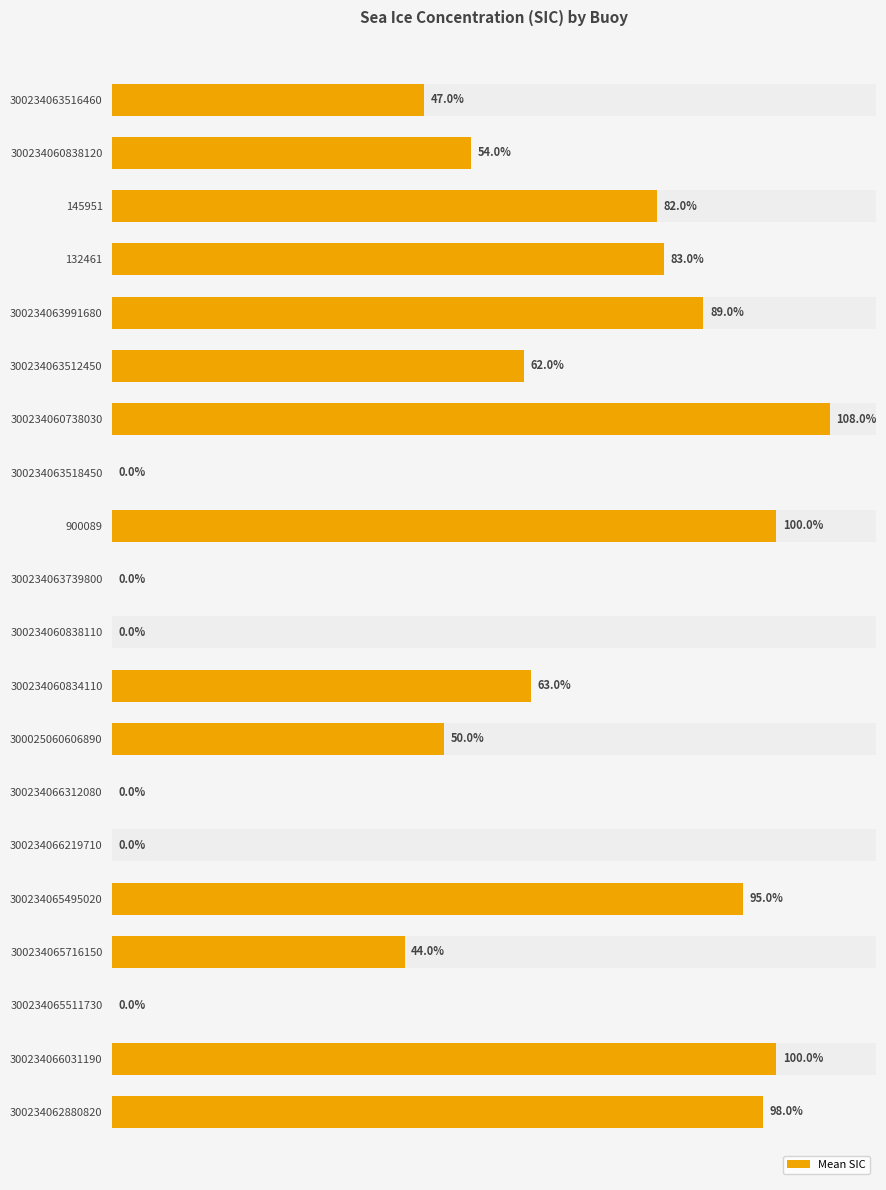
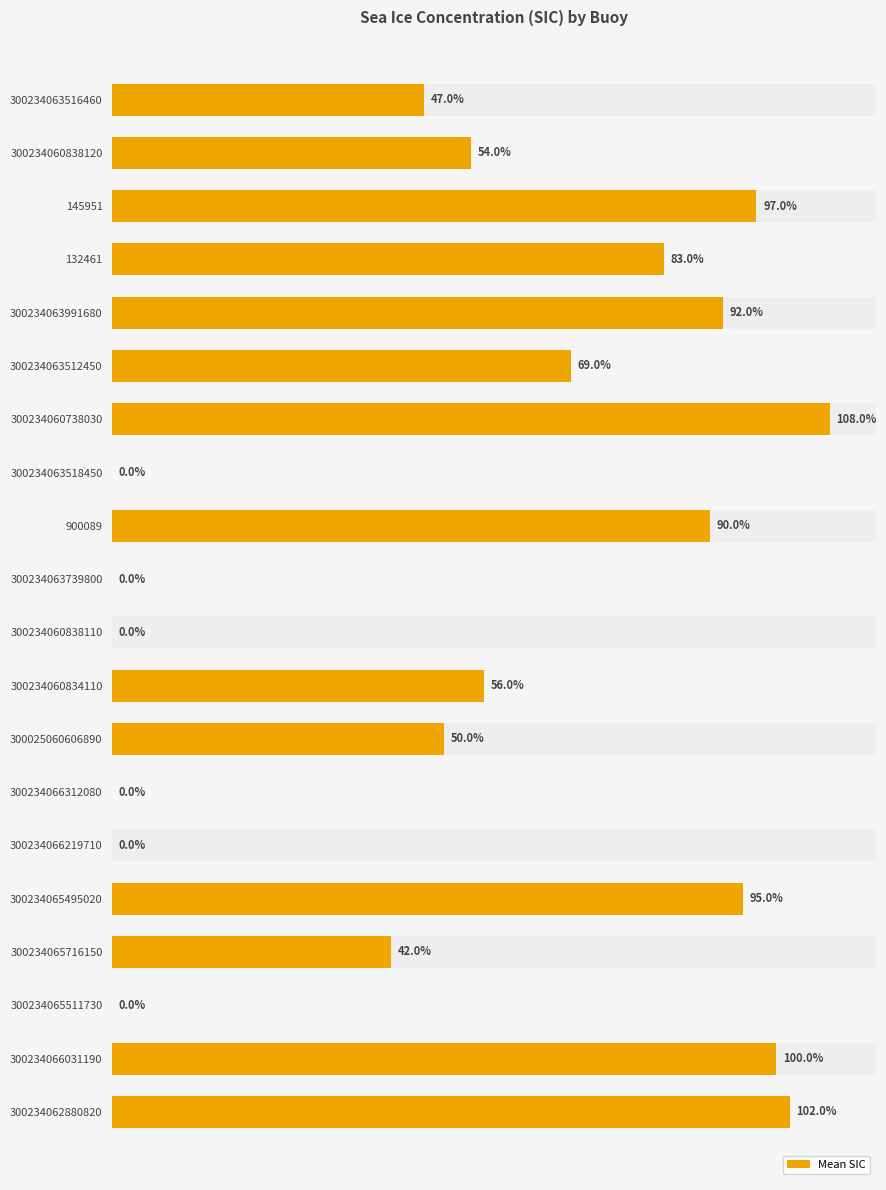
Mean SIC, 145951: 82.0% -> 97.0%
Mean SIC, 300234063991680: 89.0% -> 92.0%
Mean SIC, 300234063512450: 62.0% -> 69.0%
Mean SIC, 900089: 100.0% -> 90.0%
Mean SIC, 300234060834110: 63.0% -> 56.0%
Mean SIC, 300234065716150: 44.0% -> 42.0%
Mean SIC, 300234062880820: 98.0% -> 102.0%
